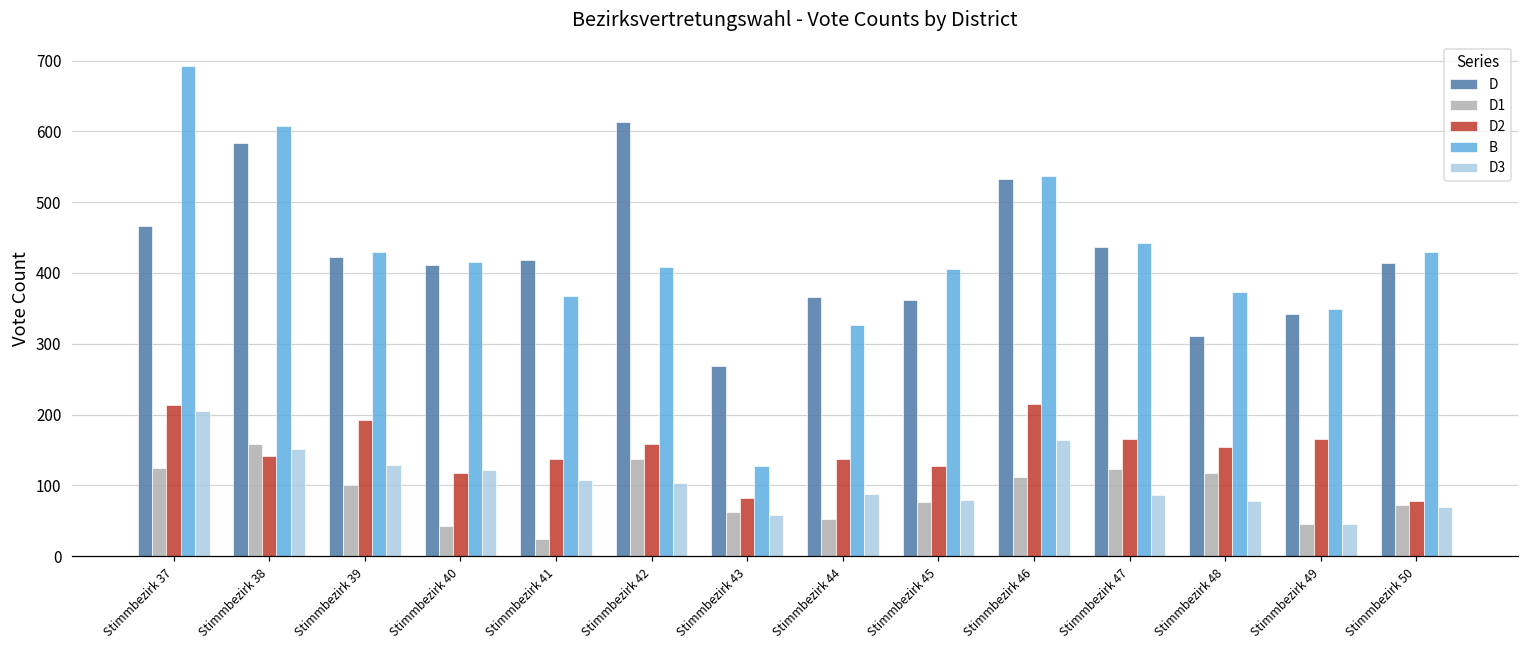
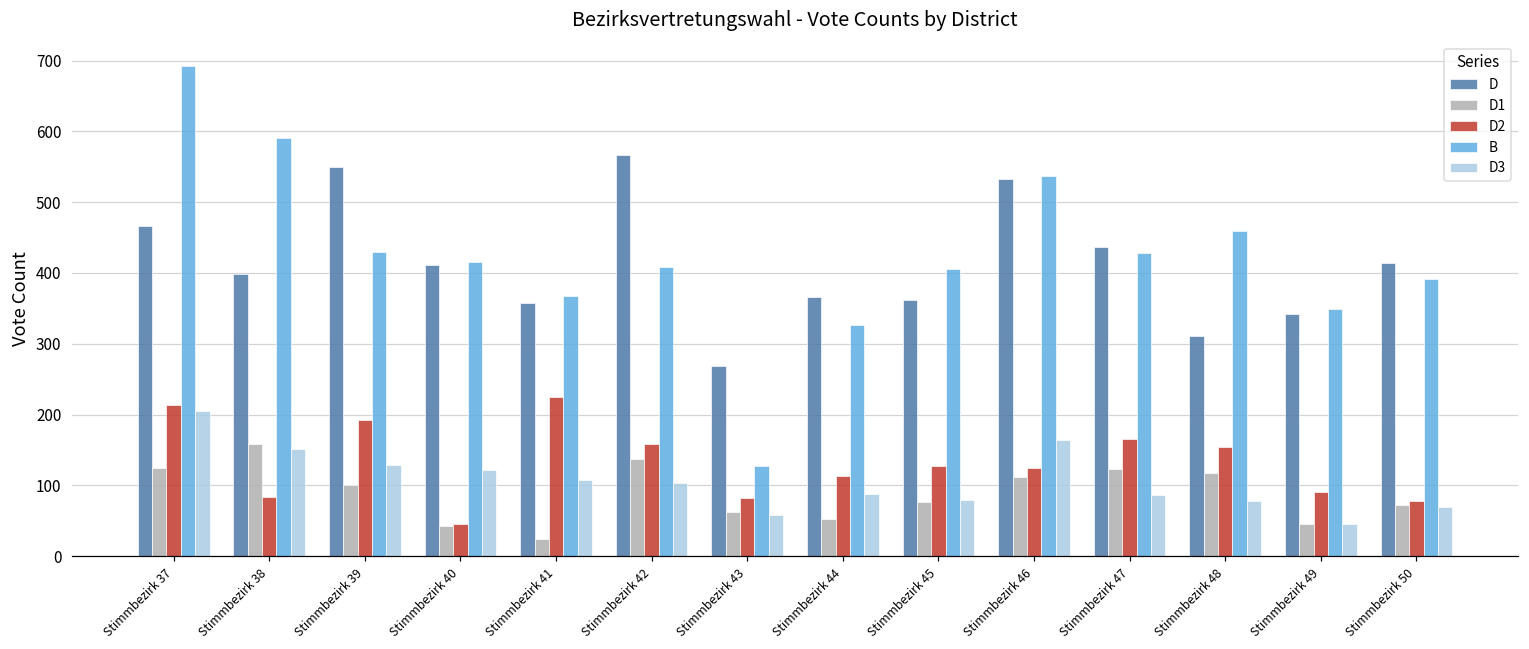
D, Stimmbezirk 38: 580 -> 400
D2, Stimmbezirk 38: 140 -> 80
B, Stimmbezirk 38: 610 -> 590
D, Stimmbezirk 39: 420 -> 550
D2, Stimmbezirk 40: 120 -> 50
D, Stimmbezirk 41: 420 -> 360
D2, Stimmbezirk 41: 140 -> 230
D, Stimmbezirk 42: 610 -> 570
D2, Stimmbezirk 44: 140 -> 110
D2, Stimmbezirk 46: 220 -> 120
B, Stimmbezirk 47: 440 -> 430
B, Stimmbezirk 48: 370 -> 460
D2, Stimmbezirk 49: 170 -> 90
B, Stimmbezirk 50: 430 -> 390
